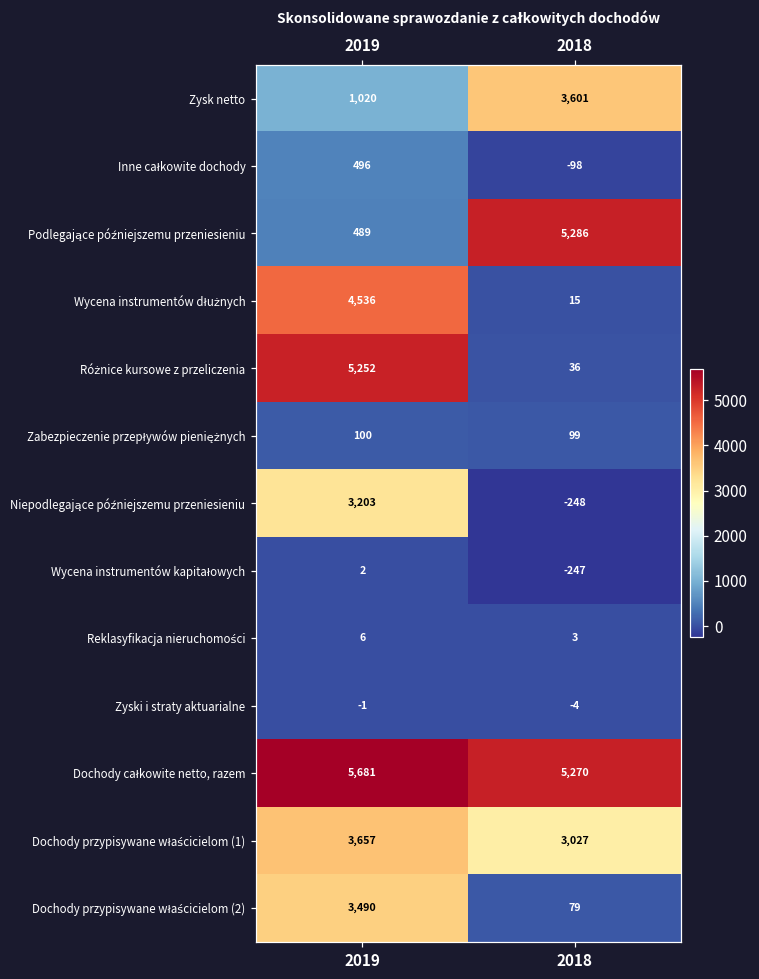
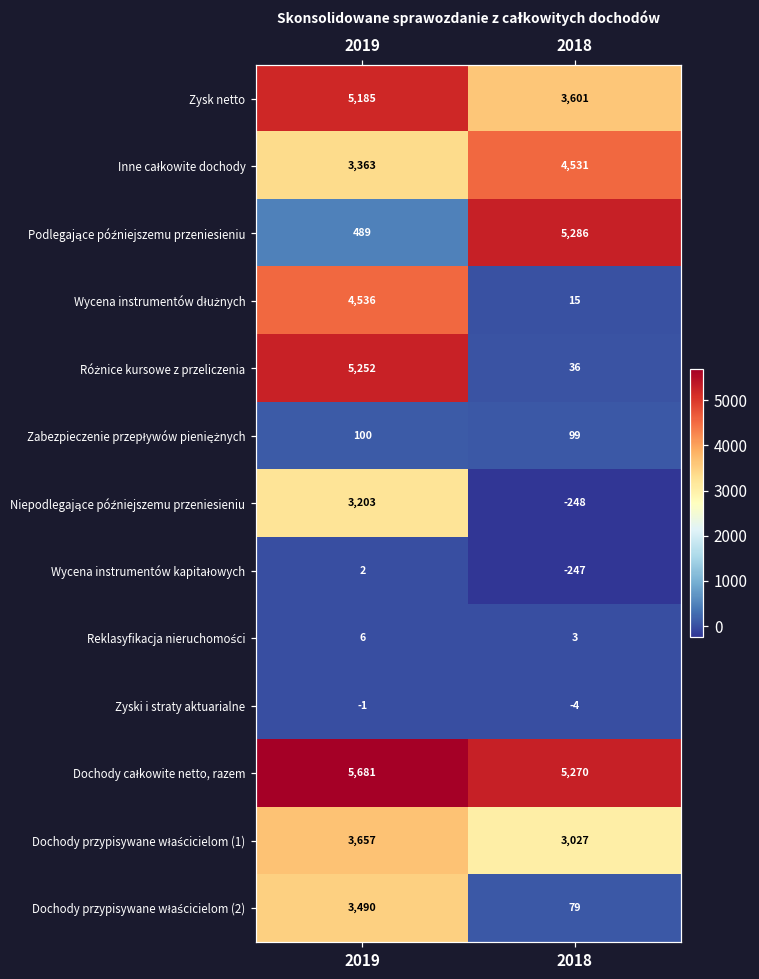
Zysk netto, 2019: 1,020 -> 5,185
Inne całkowite dochody, 2019: 496 -> 3,363
Inne całkowite dochody, 2018: -98 -> 4,531
